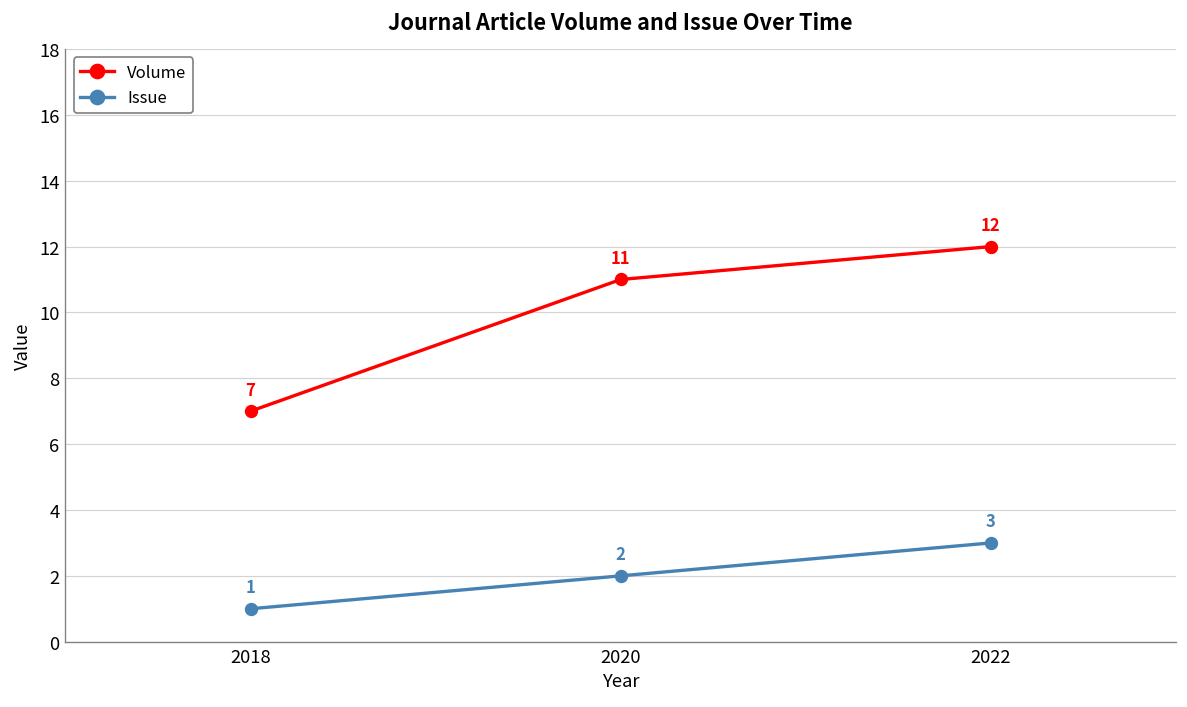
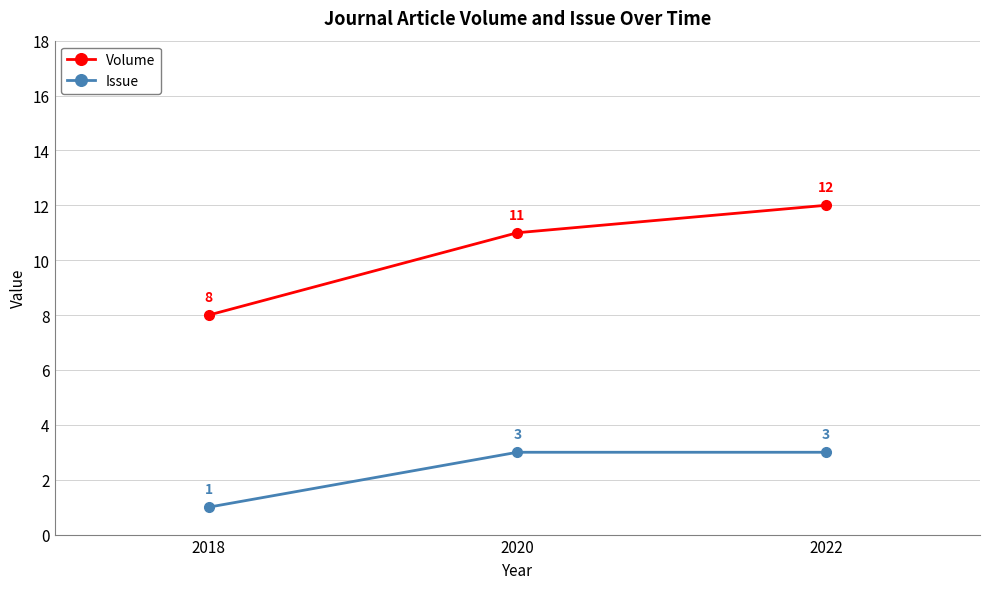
Volume, 2018: 7 -> 8
Issue, 2020: 2 -> 3
